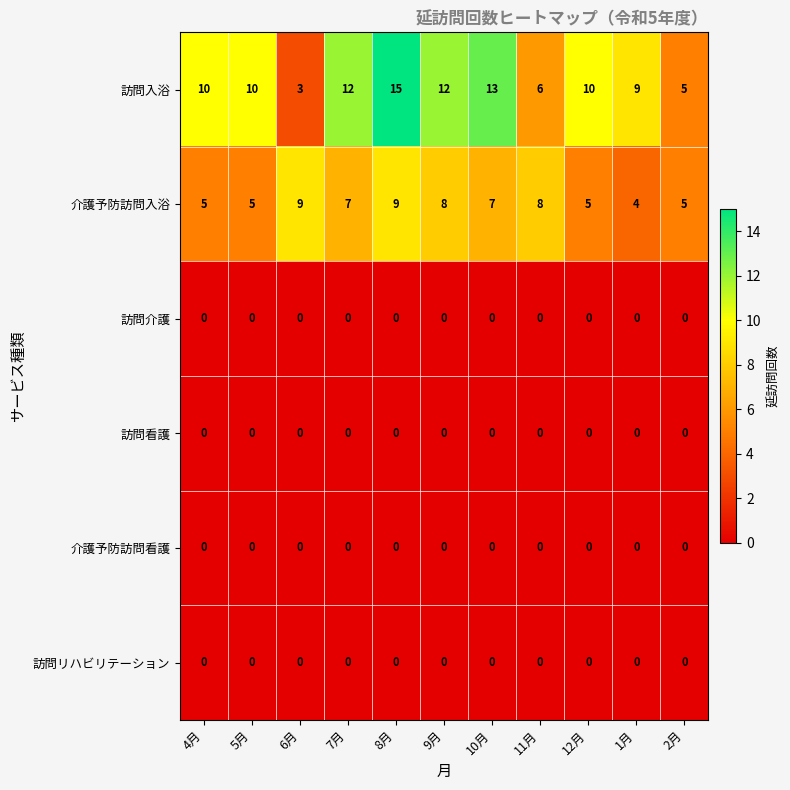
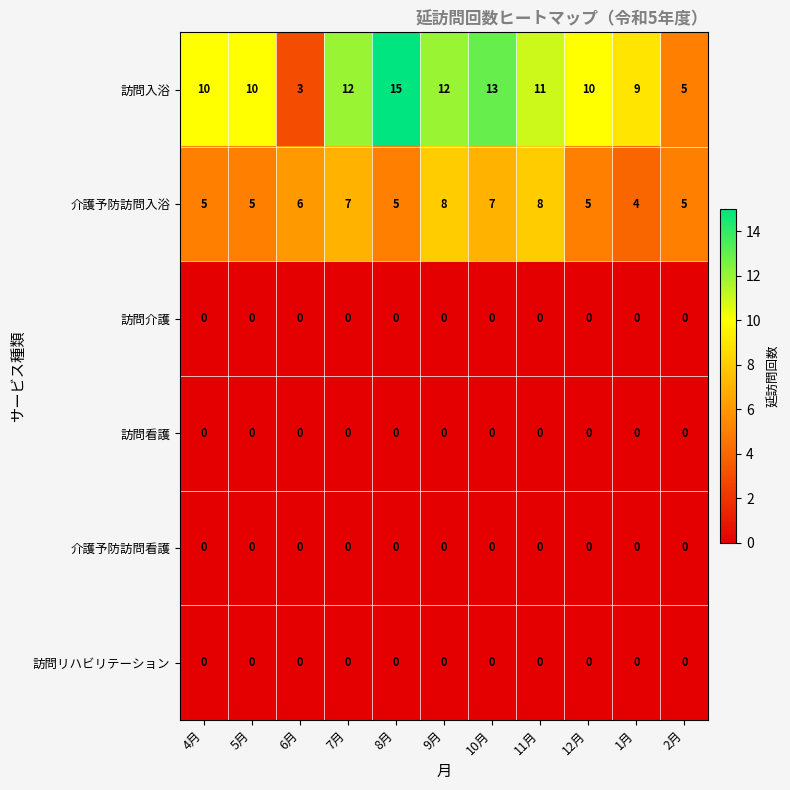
訪問入浴, 11月: 6 -> 11
介護予防訪問入浴, 6月: 9 -> 6
介護予防訪問入浴, 8月: 9 -> 5
